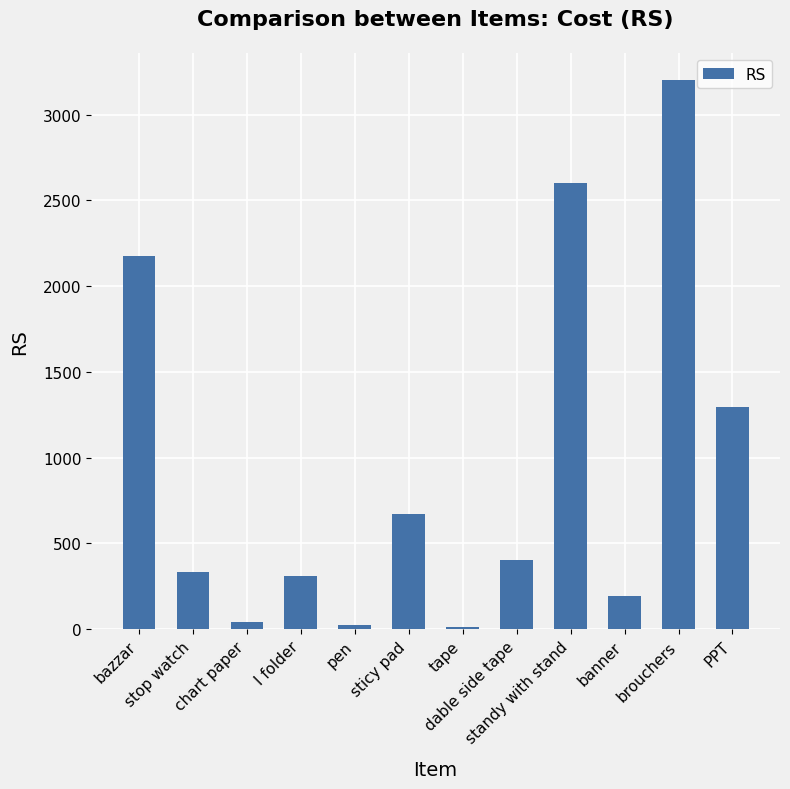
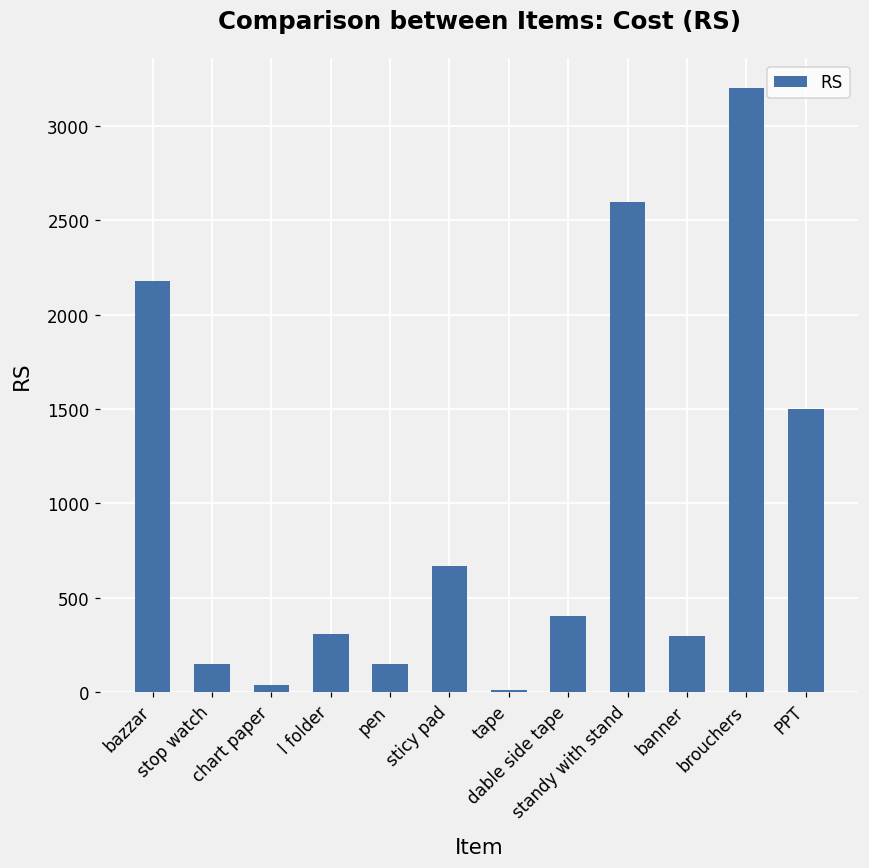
stop watch: 340 -> 150
pen: 30 -> 150
banner: 190 -> 300
PPT: 1290 -> 1500
